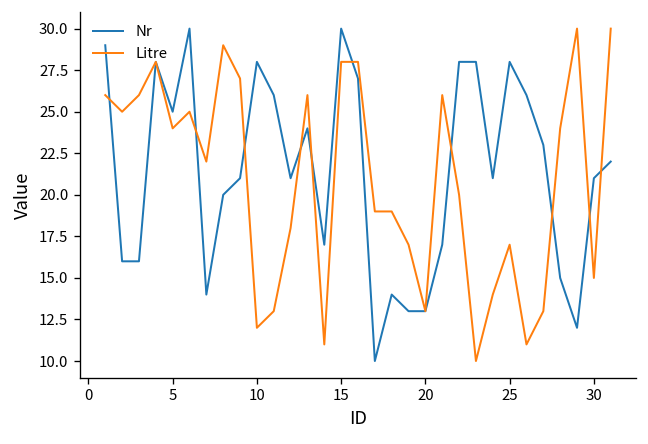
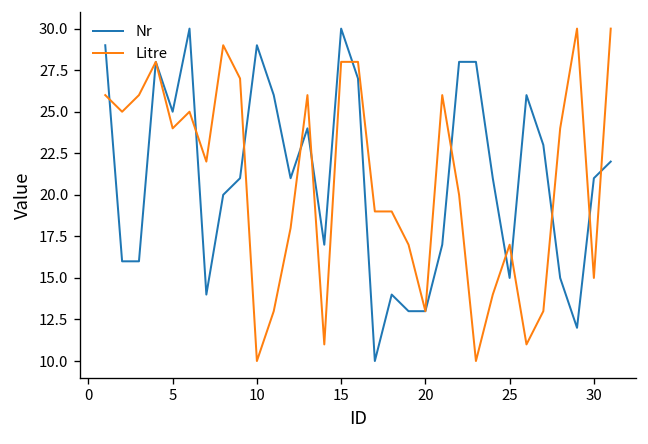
Nr, 10: 28 -> 29
Litre, 10: 12 -> 10
Nr, 25: 28 -> 15
